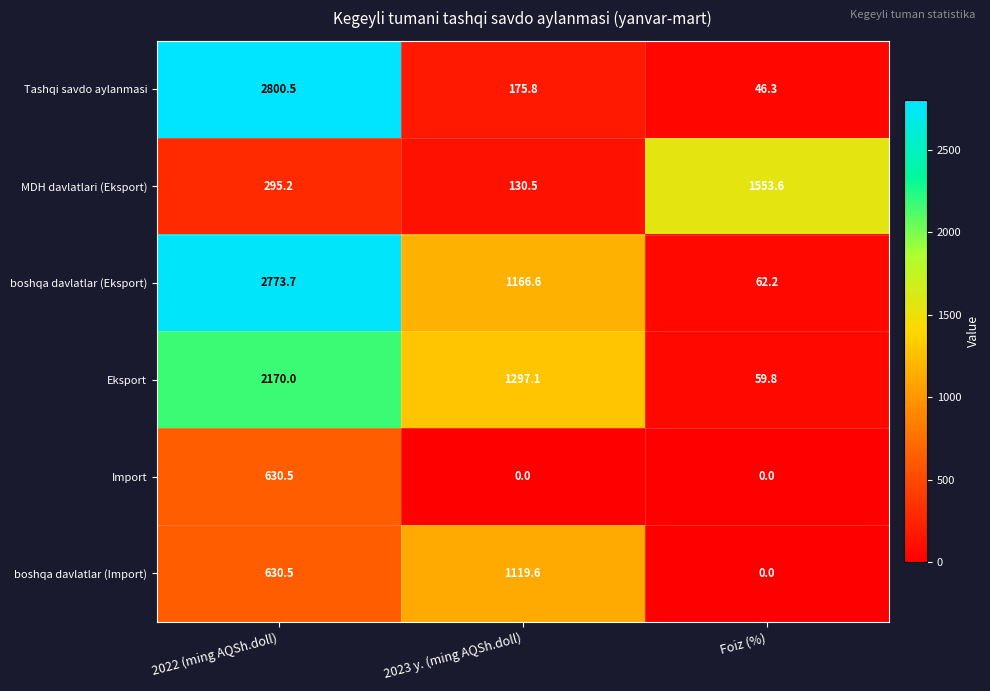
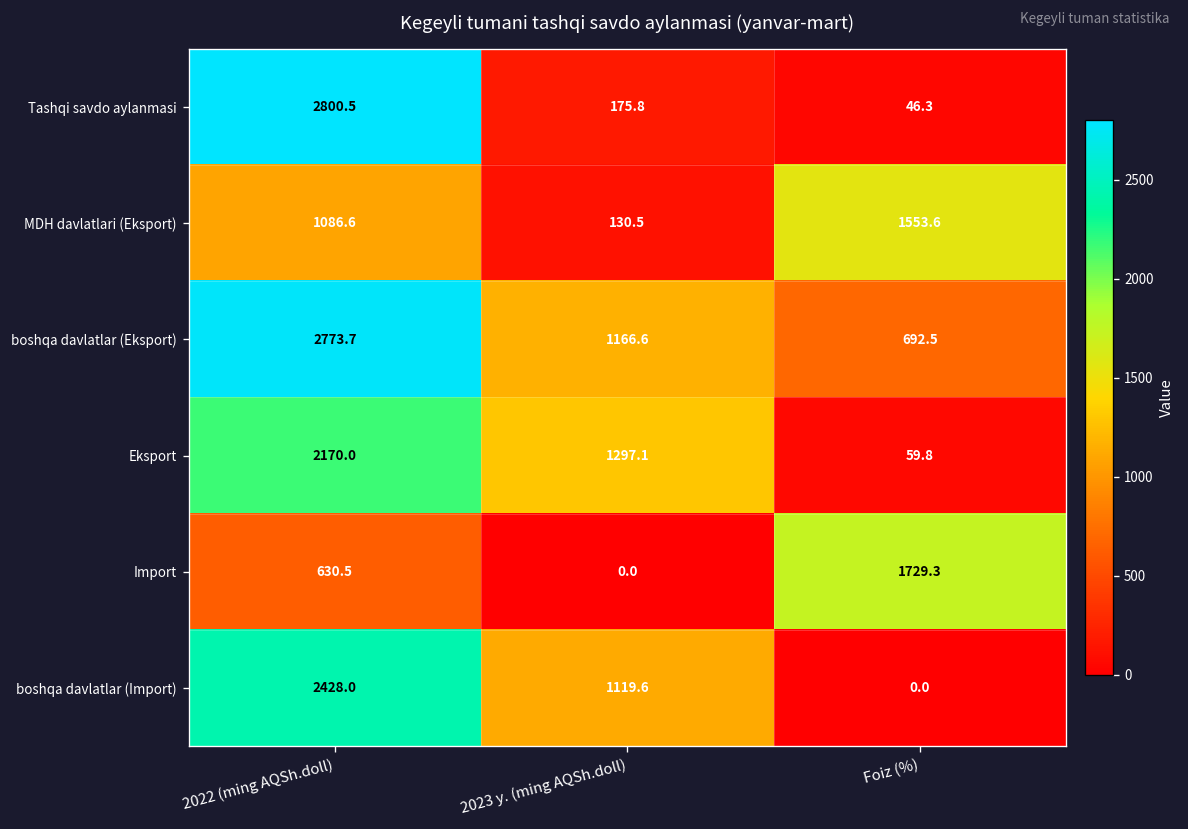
MDH davlatlari (Eksport), 2022 (ming AQSh.doll): 295.2 -> 1086.6
boshqa davlatlar (Eksport), Foiz (%): 62.2 -> 692.5
Import, Foiz (%): 0.0 -> 1729.3
boshqa davlatlar (Import), 2022 (ming AQSh.doll): 630.5 -> 2428.0
